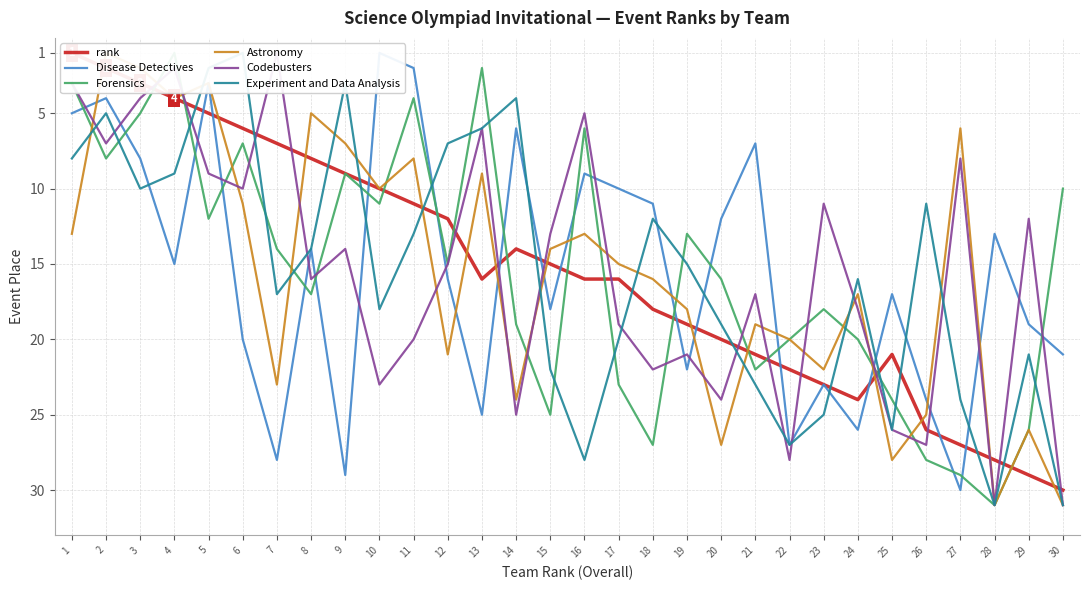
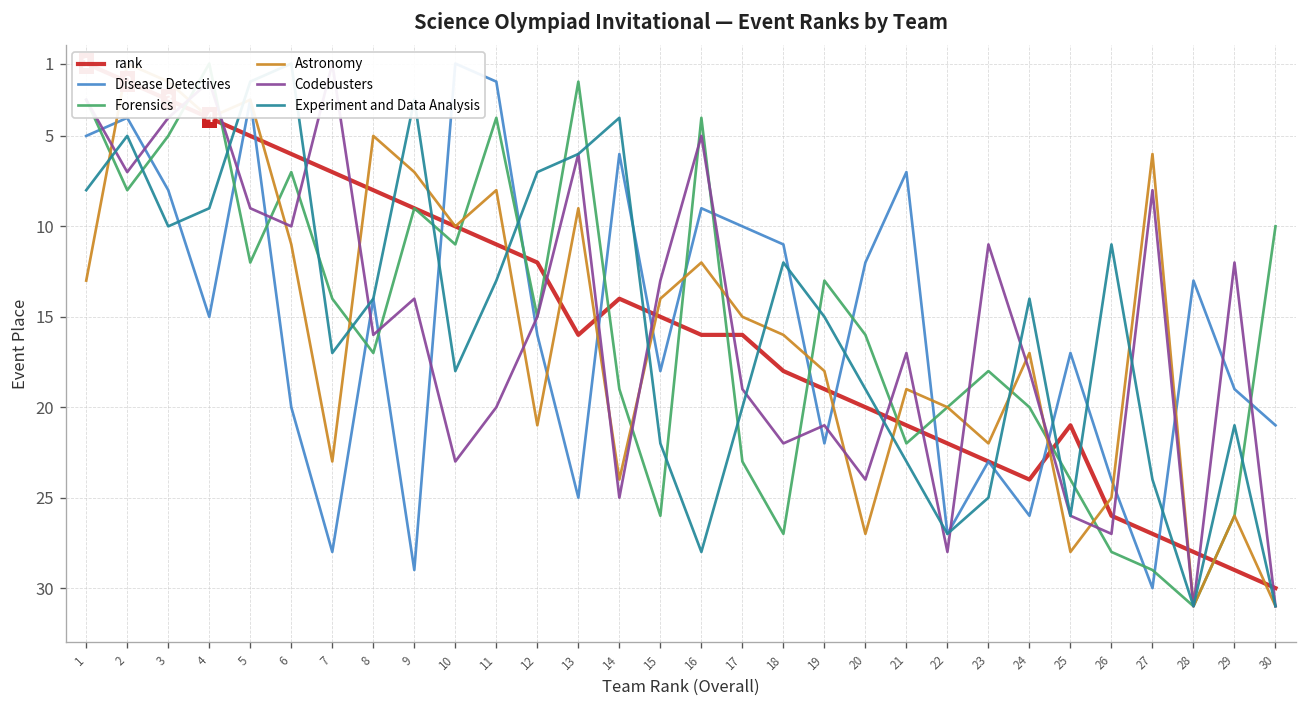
Forensics, 15: 25 -> 26
Forensics, 16: 6 -> 4
Astronomy, 16: 13 -> 12
Experiment and Data Analysis, 24: 16 -> 14
